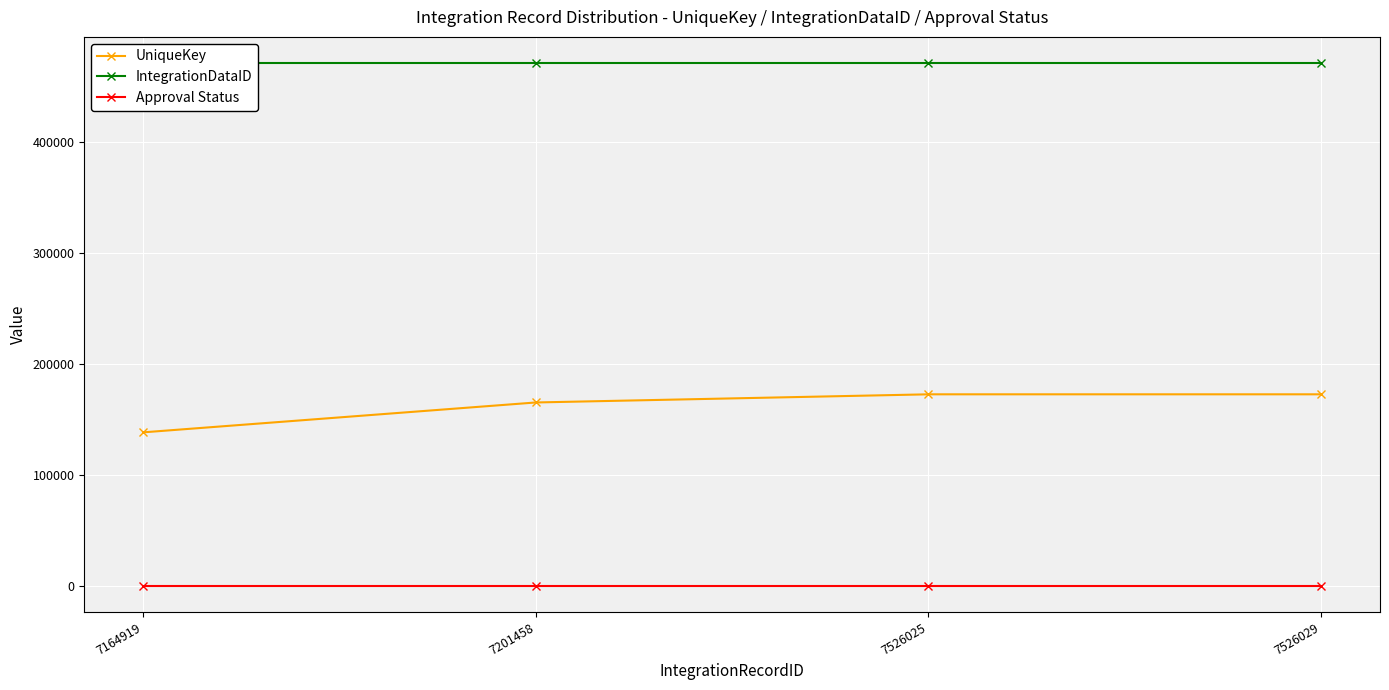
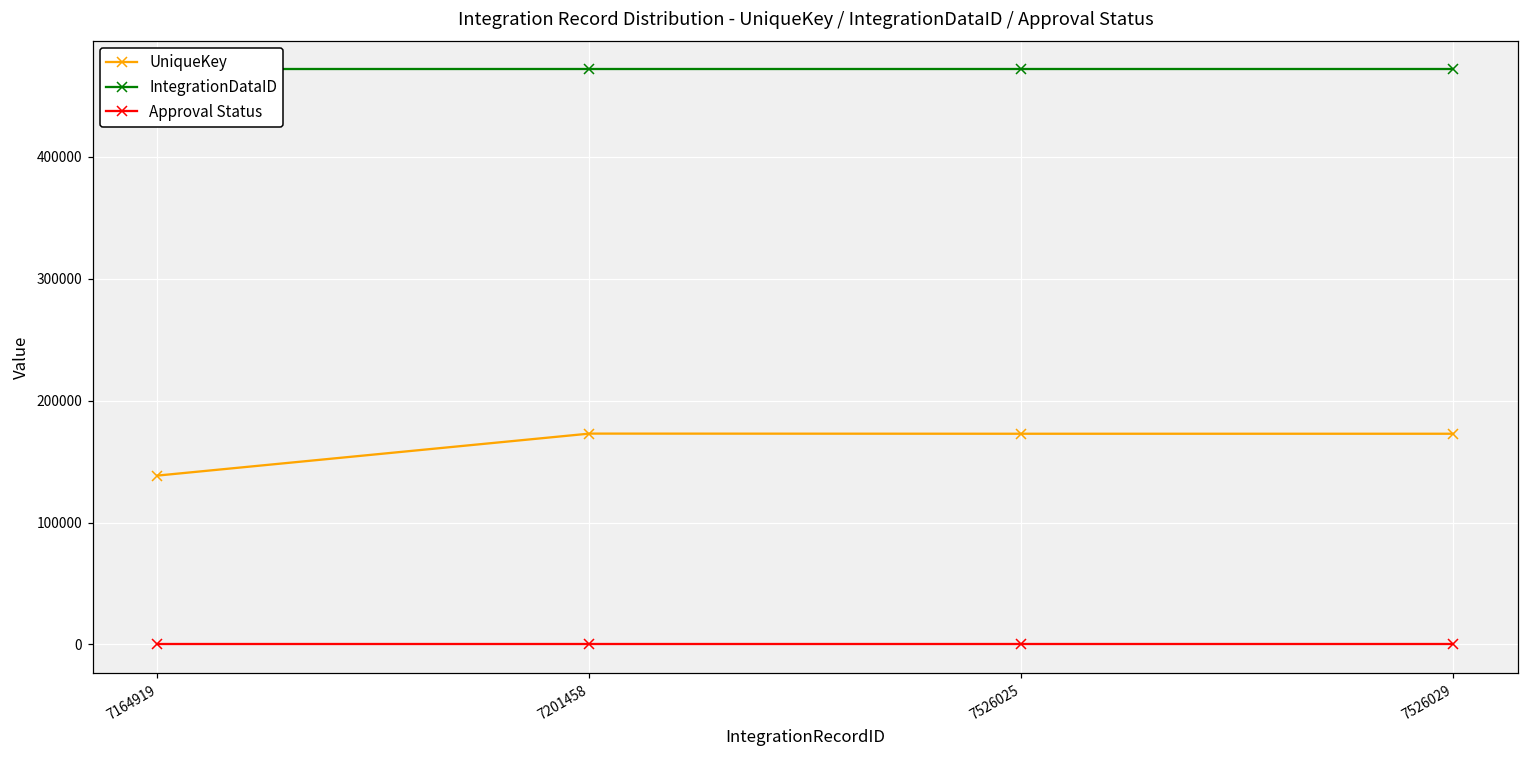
UniqueKey, 7201458: 165000 -> 173000
